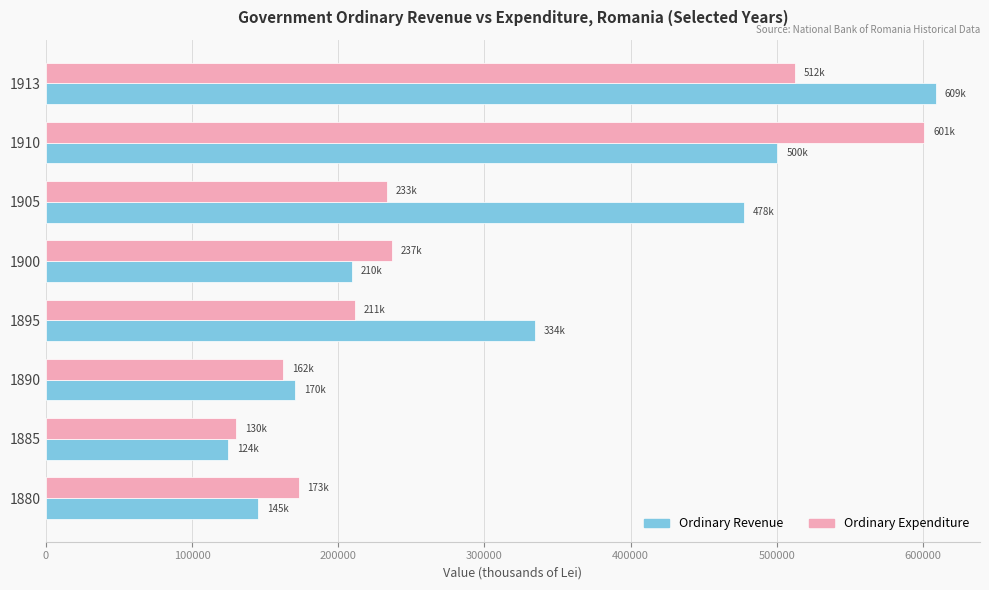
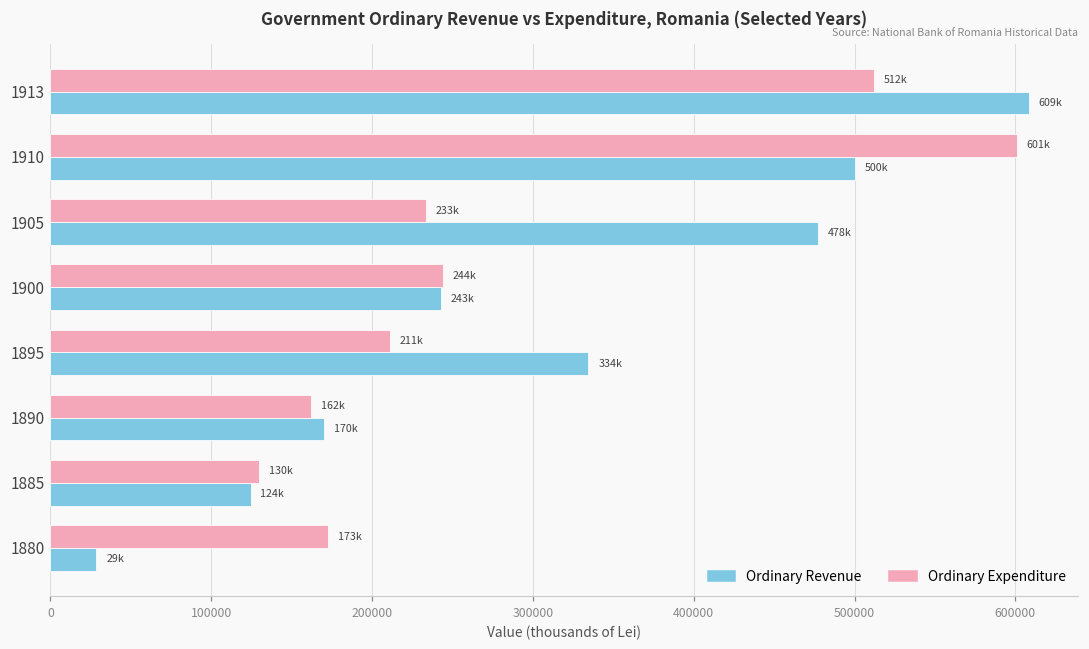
Ordinary Expenditure, 1900: 237k -> 244k
Ordinary Revenue, 1900: 210k -> 243k
Ordinary Revenue, 1880: 145k -> 29k
